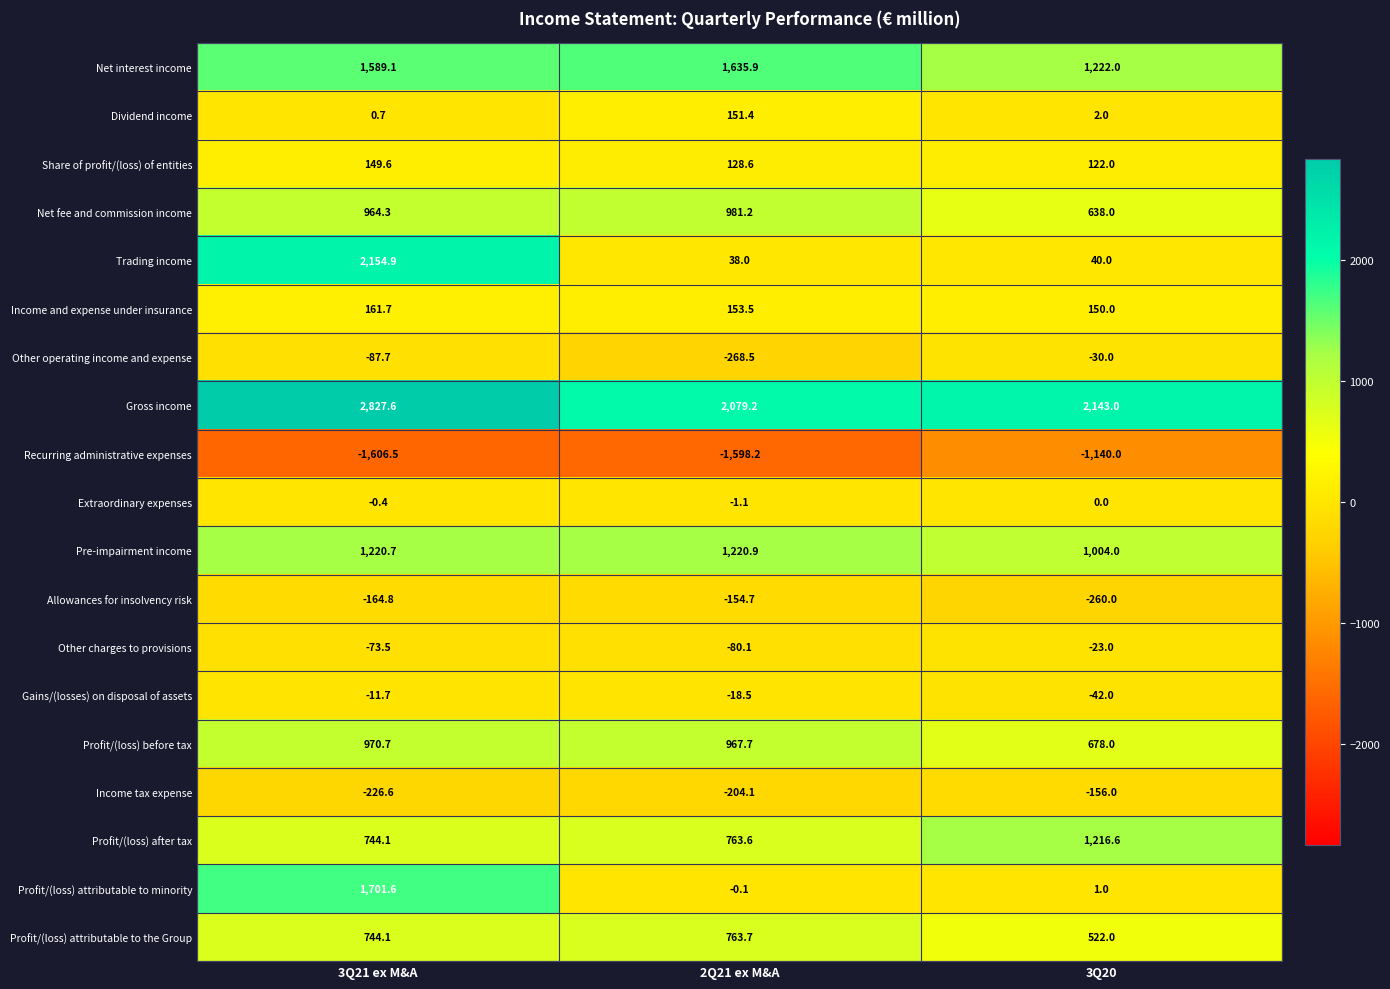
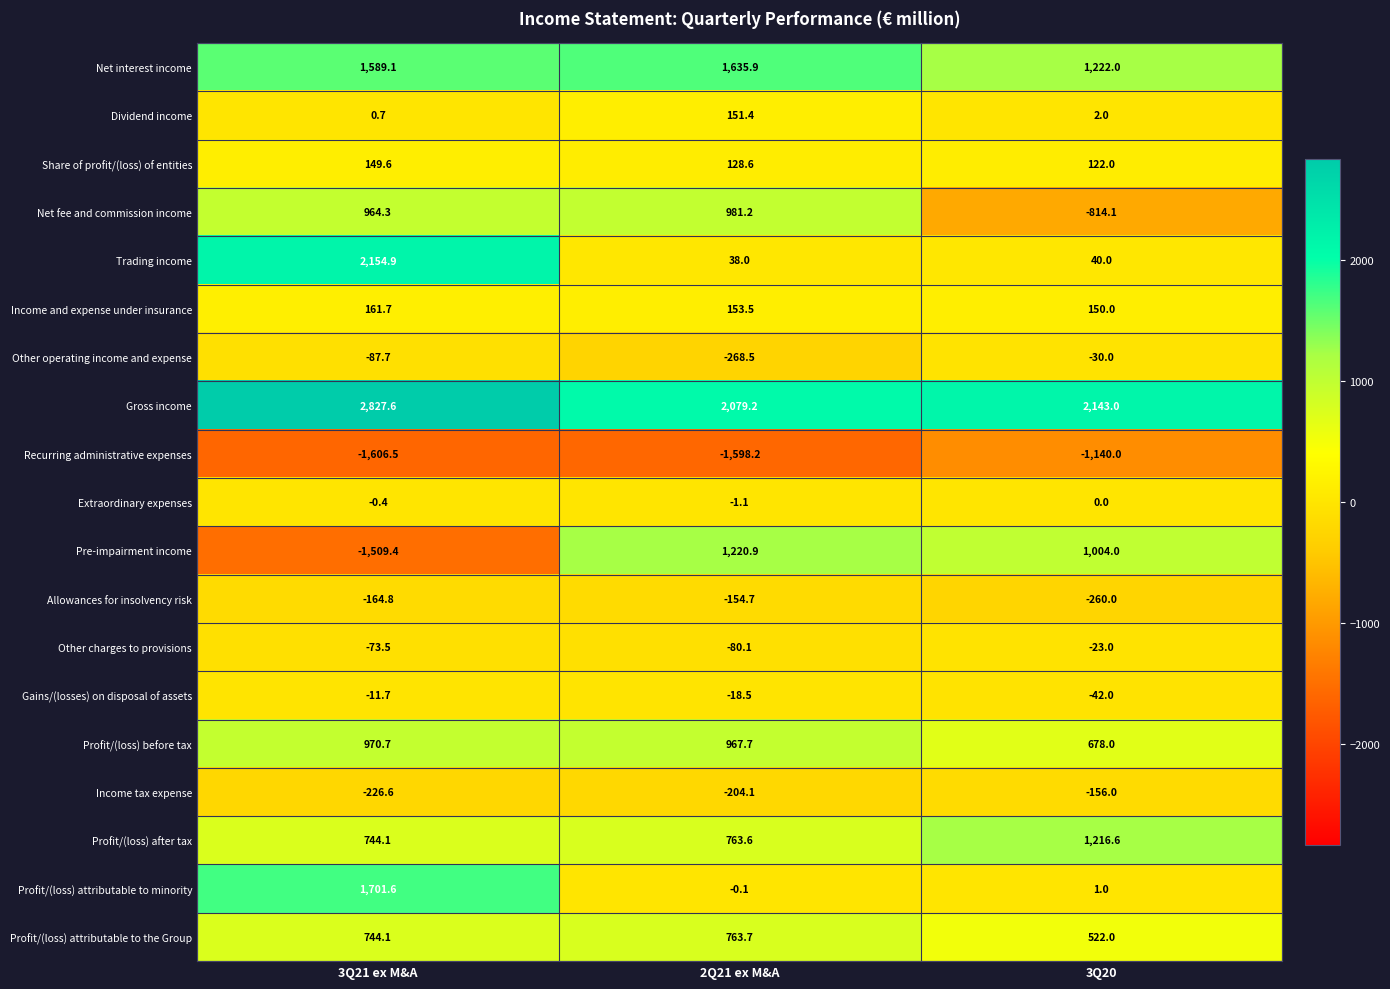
Net fee and commission income, 3Q20: 638.0 -> -814.1
Pre-impairment income, 3Q21 ex M&A: 1,220.7 -> -1,509.4
